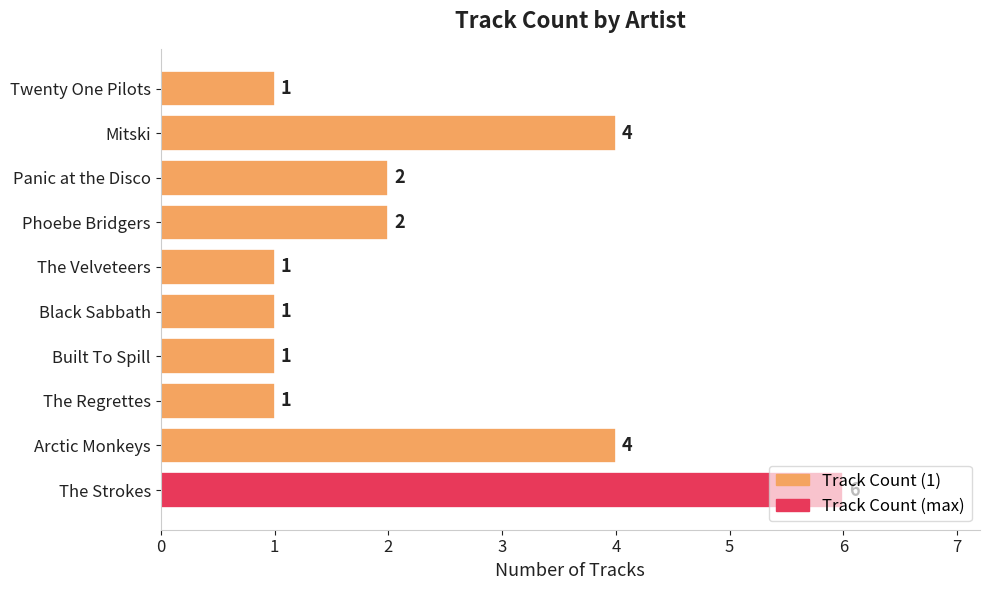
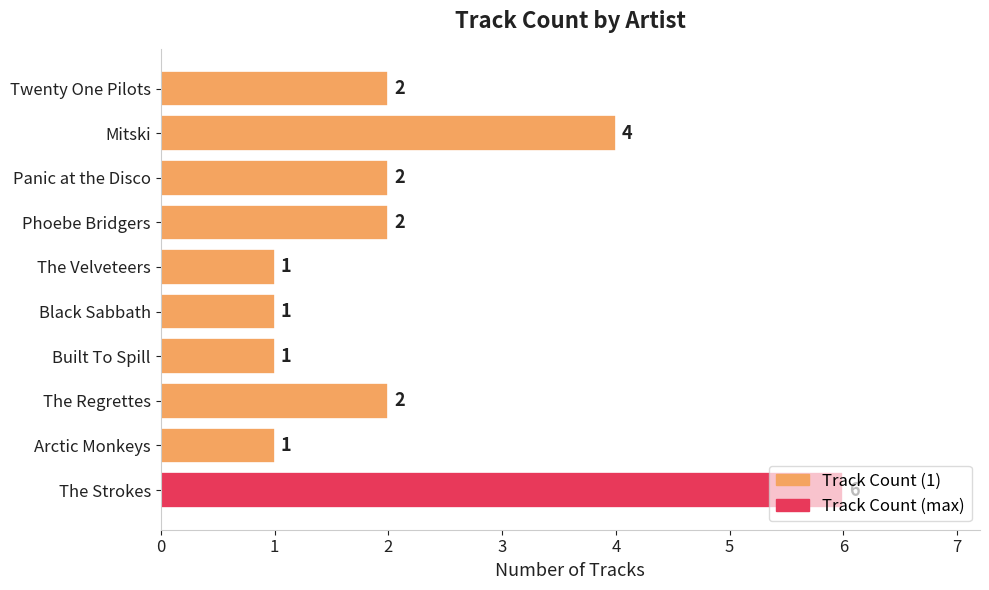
Twenty One Pilots: 1 -> 2
The Regrettes: 1 -> 2
Arctic Monkeys: 4 -> 1
